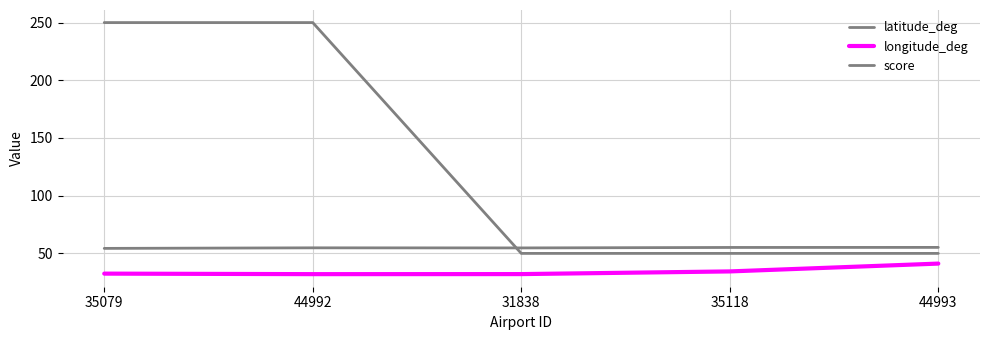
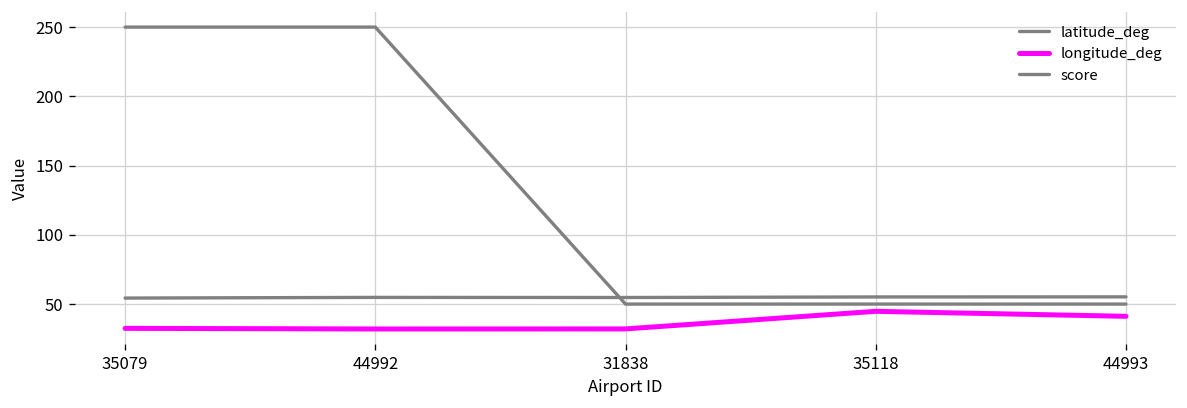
longitude_deg, 35118: 34 -> 45
